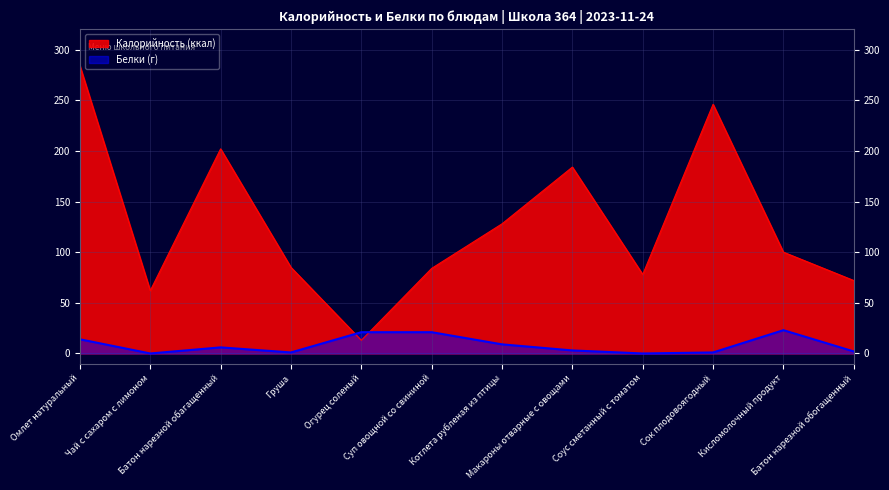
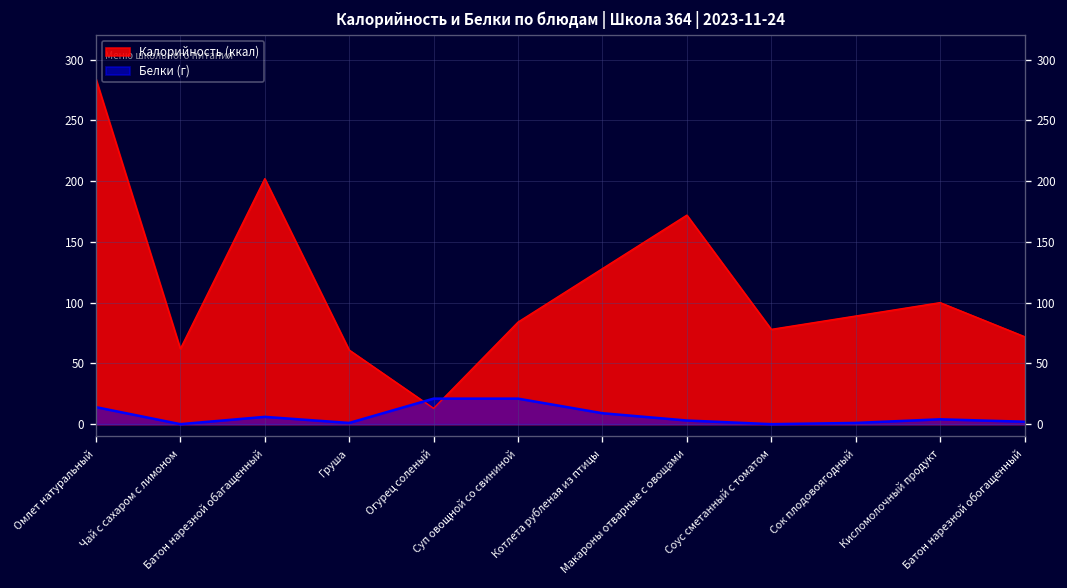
Калорийность (ккал), Груша: 85 -> 61
Калорийность (ккал), Макароны отварные с овощами: 184 -> 172
Калорийность (ккал), Сок плодовоягодный: 246 -> 89
Белки (г), Кисломолочный продукт: 23 -> 4
